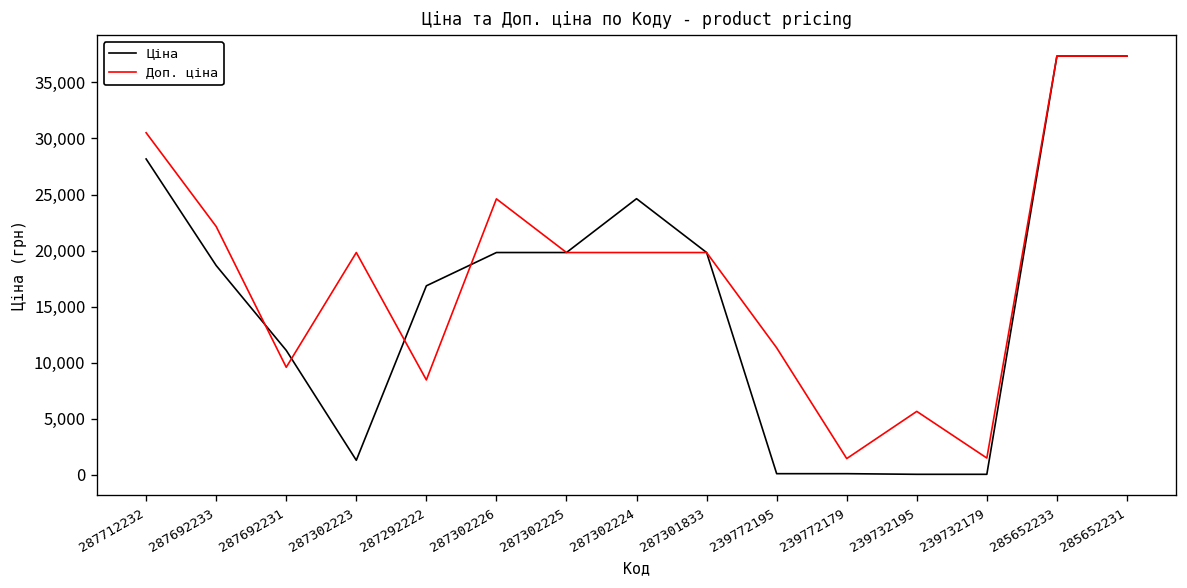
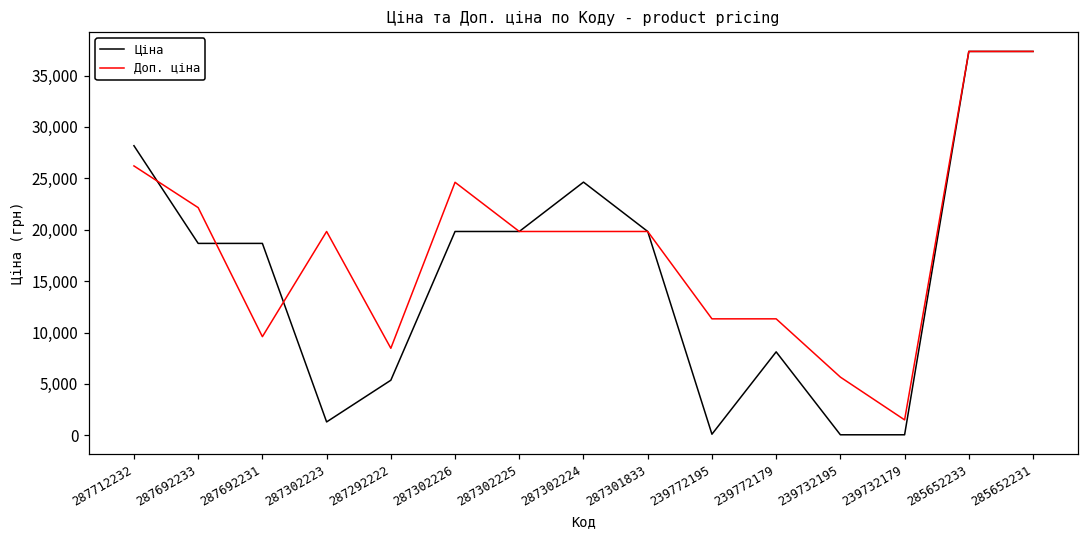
Доп. ціна, 287712232: 31,000 -> 26,000
Ціна, 287692231: 11,000 -> 19,000
Ціна, 287292222: 17,000 -> 5,000
Ціна, 239772179: 0 -> 8,000
Доп. ціна, 239772179: 1,000 -> 11,000
